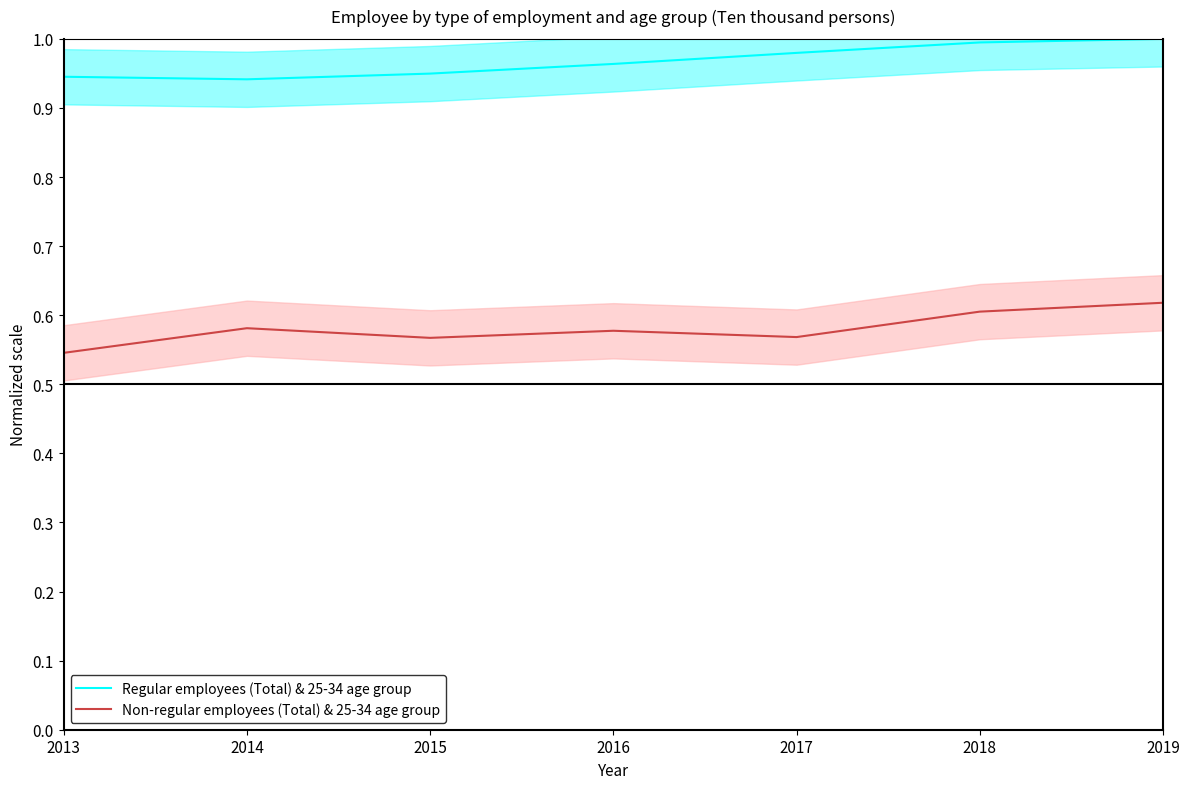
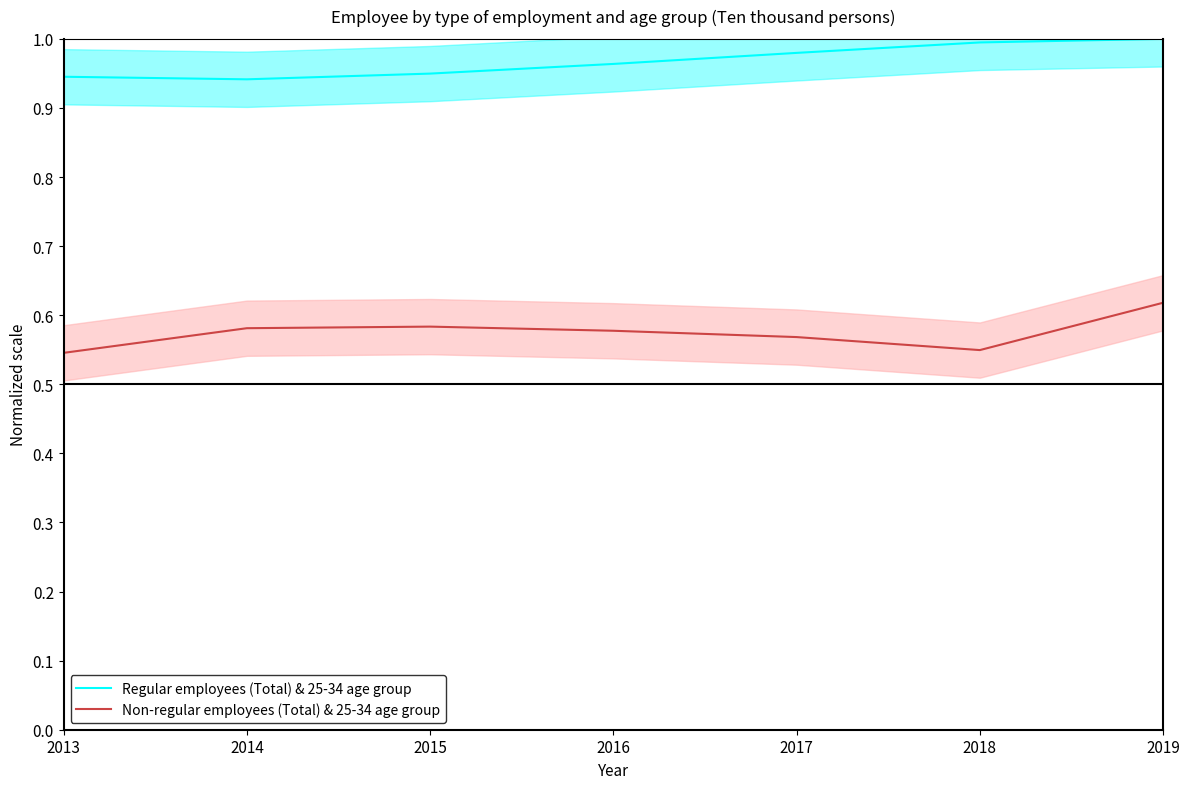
Non-regular employees (Total) & 25-34 age group, 2015: 0.57 -> 0.58
Non-regular employees (Total) & 25-34 age group, 2018: 0.61 -> 0.55
